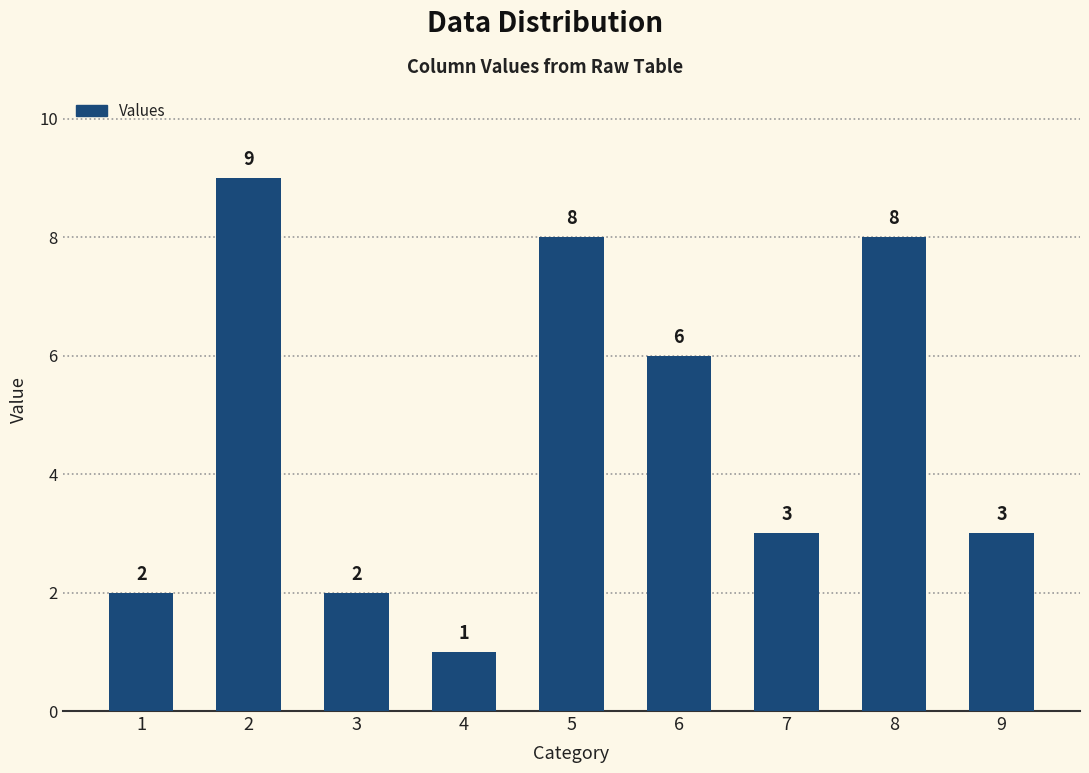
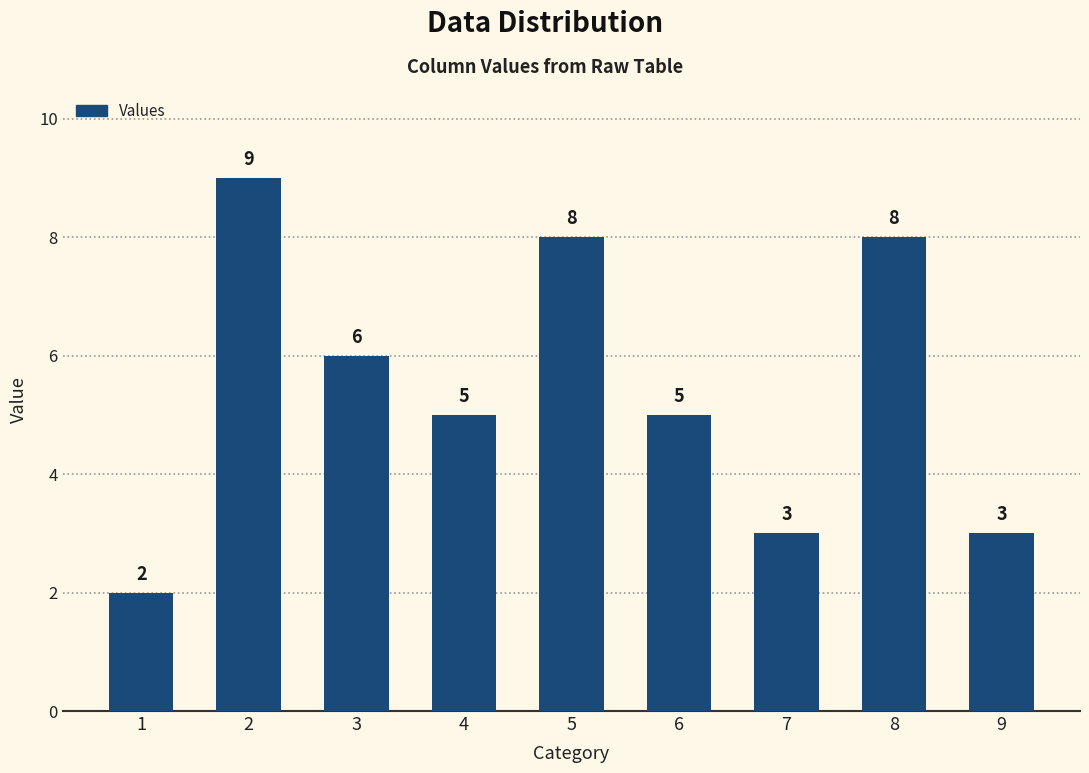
3: 2 -> 6
4: 1 -> 5
6: 6 -> 5
